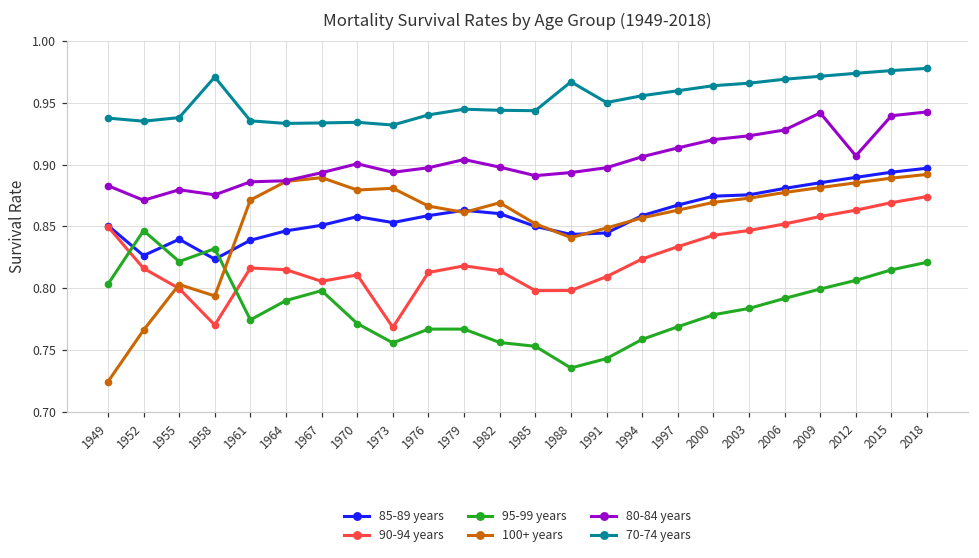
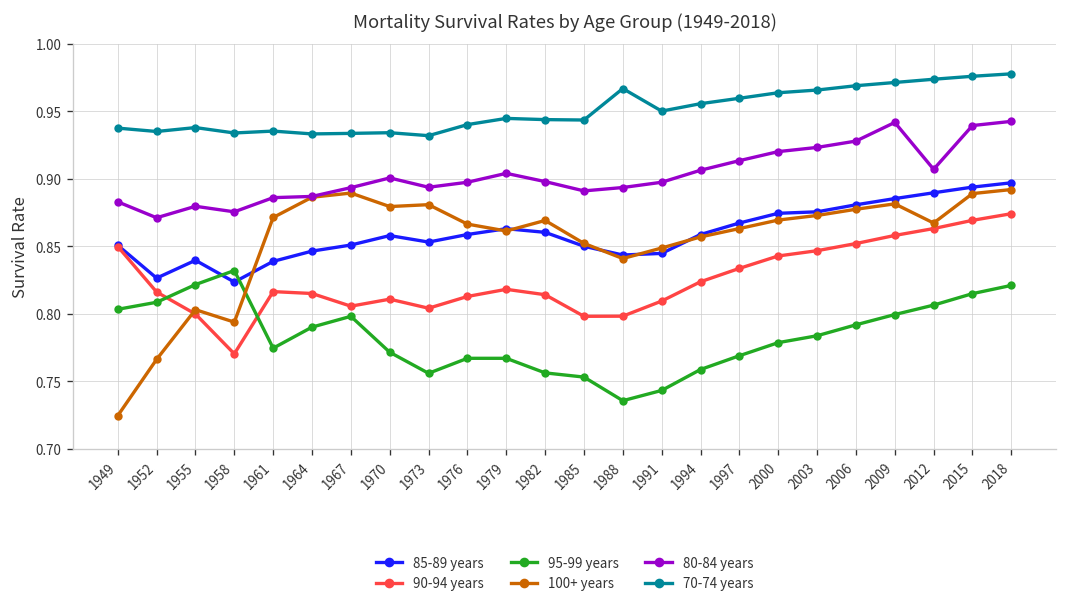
95-99 years, 1952: 0.847 -> 0.809
70-74 years, 1958: 0.971 -> 0.934
90-94 years, 1973: 0.768 -> 0.804
100+ years, 2012: 0.885 -> 0.867
